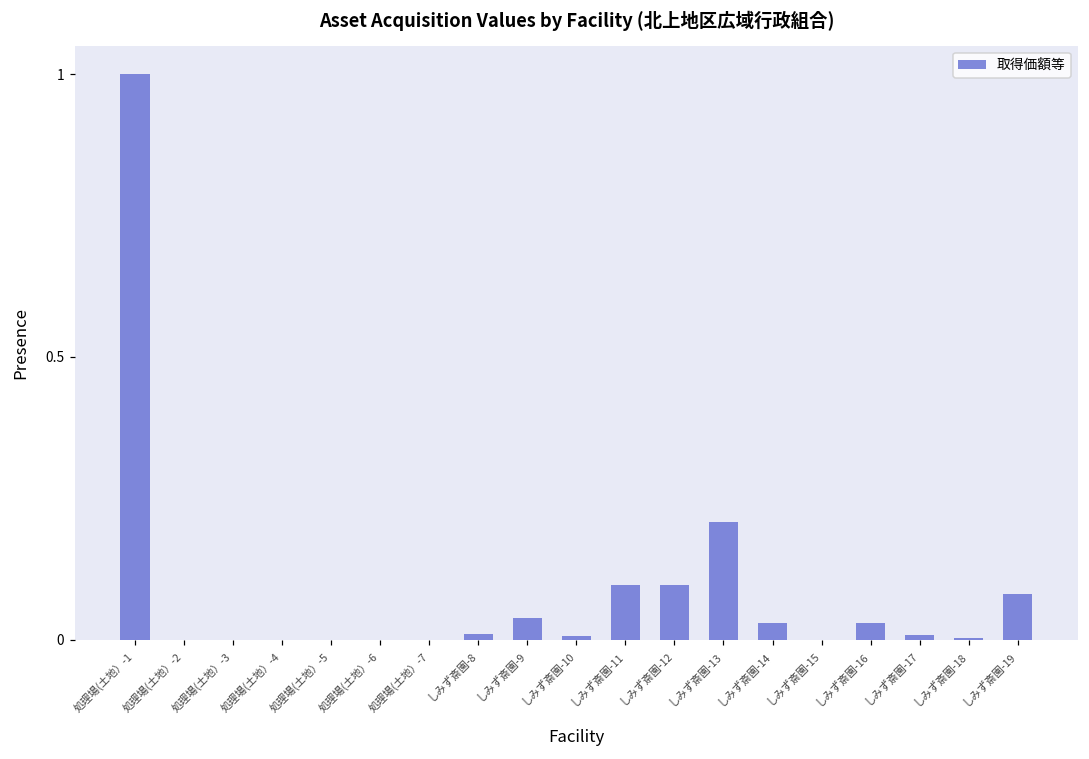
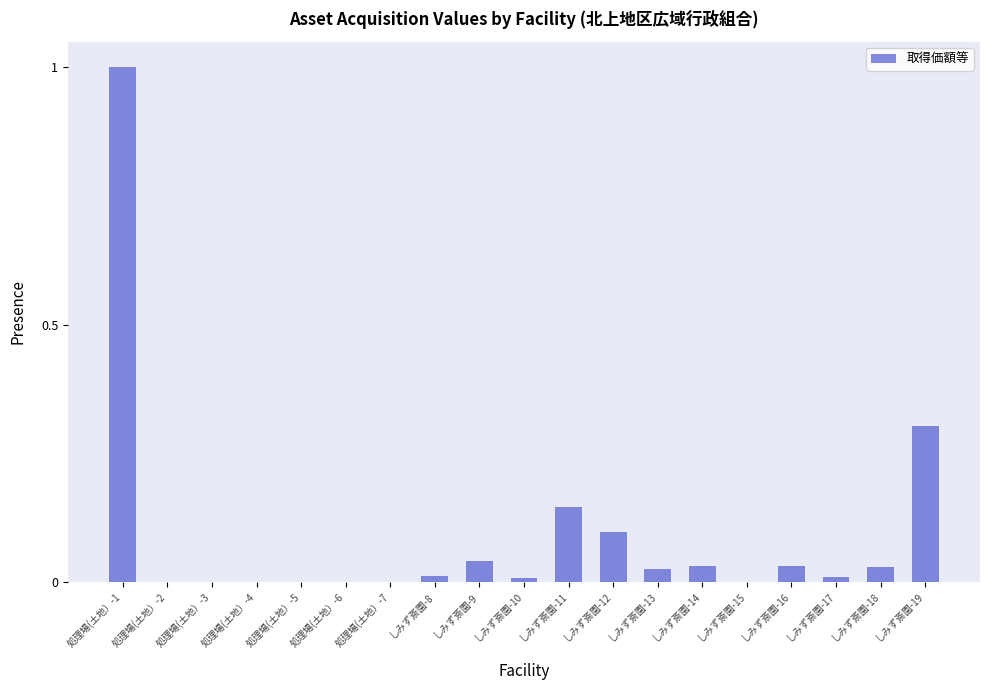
しみず斎園-11: 0.10 -> 0.15
しみず斎園-13: 0.21 -> 0.03
しみず斎園-18: 0.00 -> 0.03
しみず斎園-19: 0.08 -> 0.30
